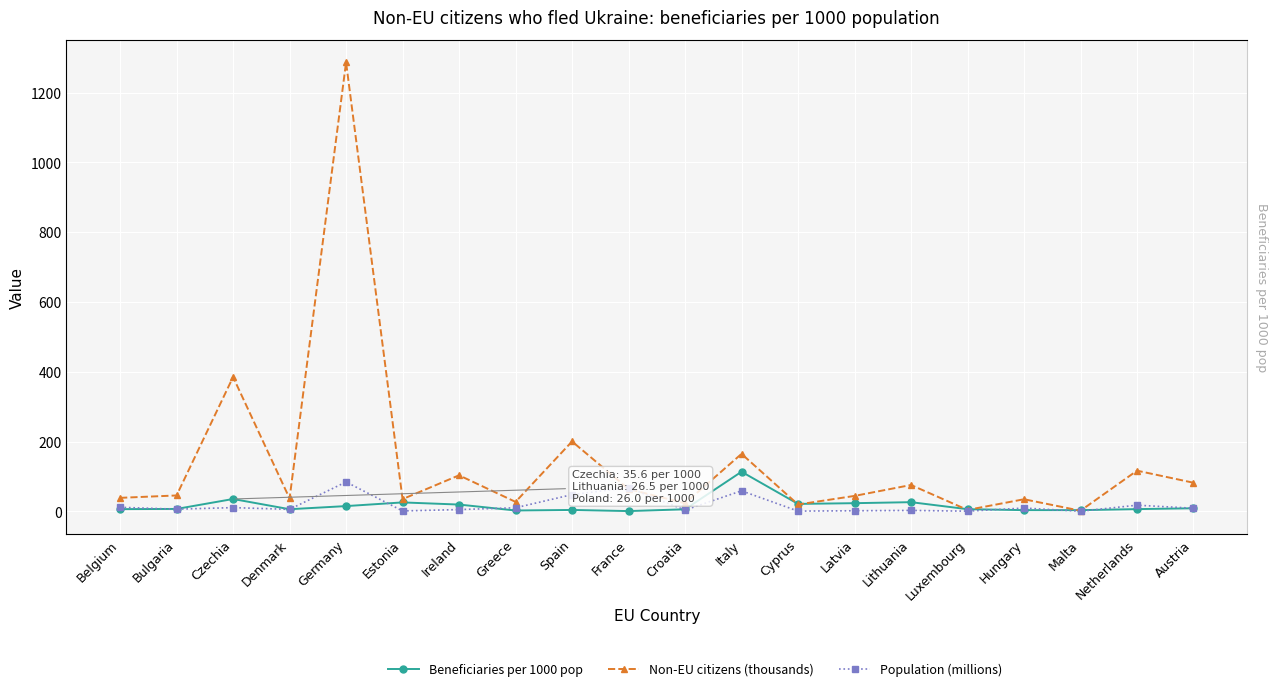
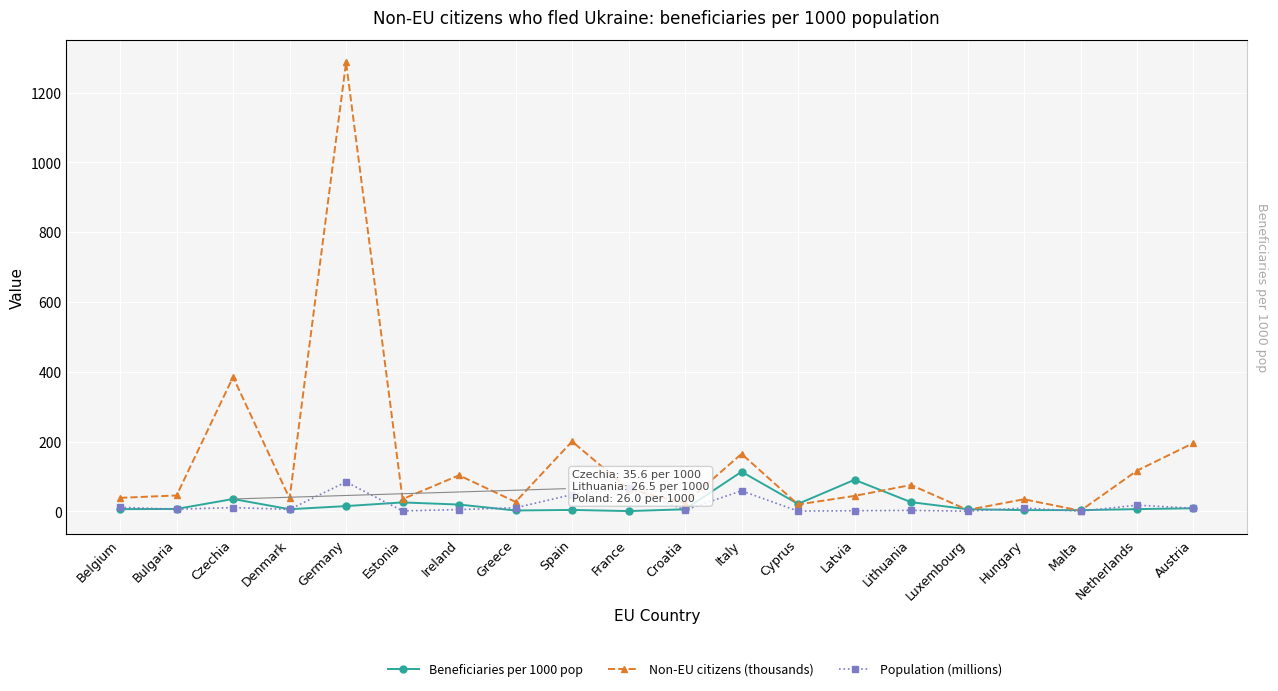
Beneficiaries per 1000 pop, Latvia: 20 -> 90
Non-EU citizens (thousands), Austria: 80 -> 200
